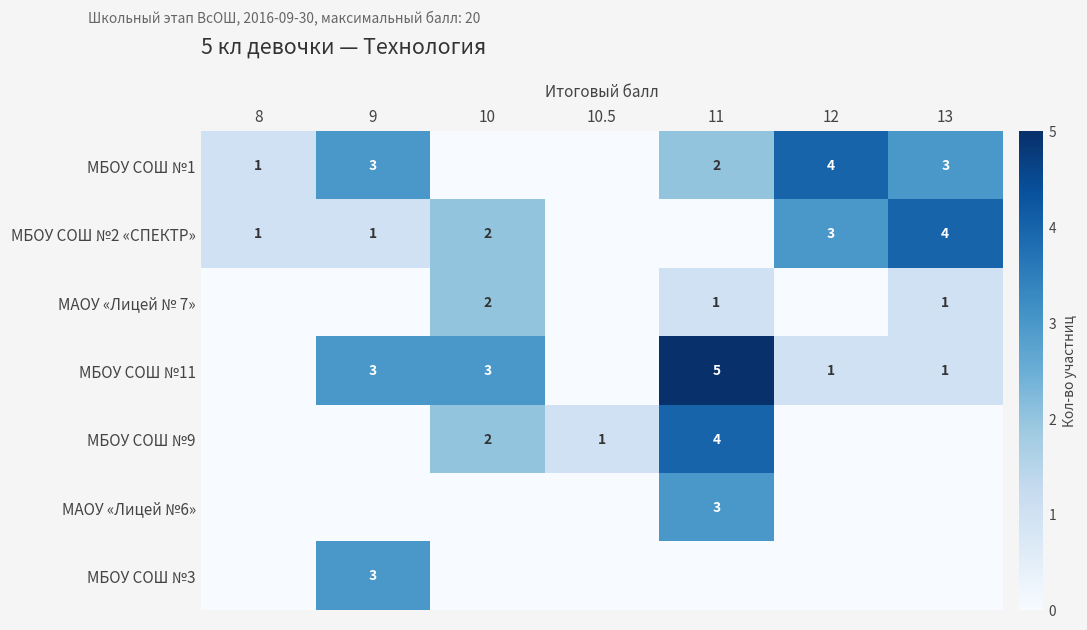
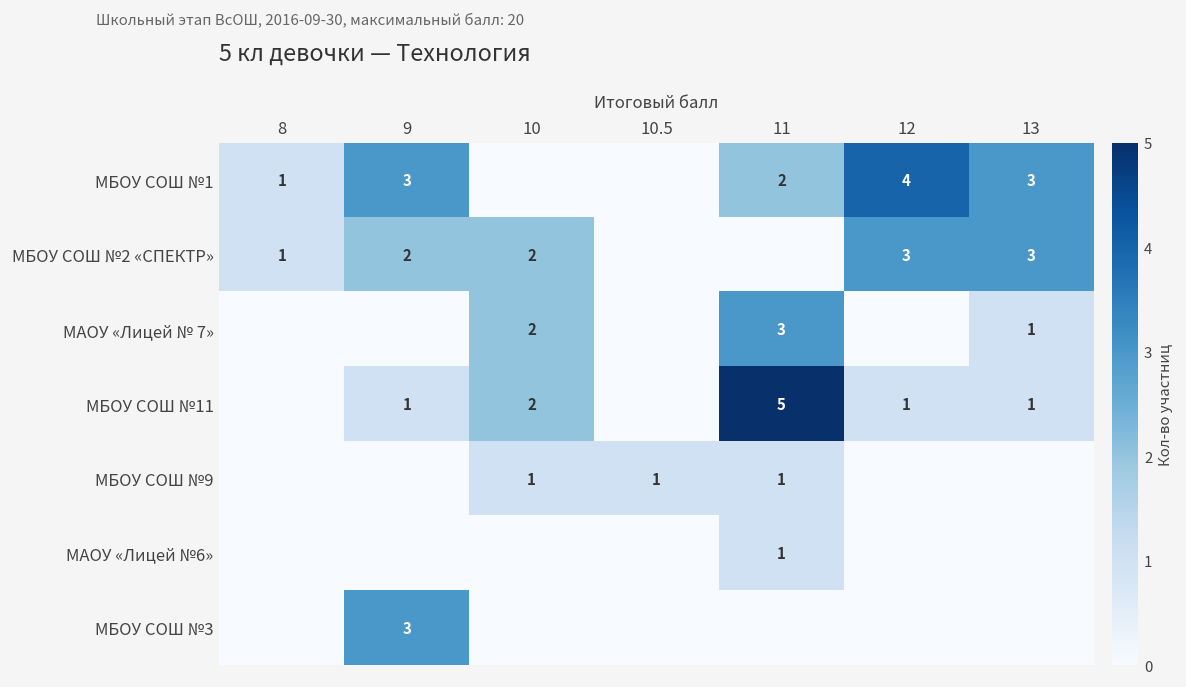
МБОУ СОШ №2 «СПЕКТР», 9: 1 -> 2
МБОУ СОШ №2 «СПЕКТР», 13: 4 -> 3
МАОУ «Лицей № 7», 11: 1 -> 3
МБОУ СОШ №11, 9: 3 -> 1
МБОУ СОШ №11, 10: 3 -> 2
МБОУ СОШ №9, 10: 2 -> 1
МБОУ СОШ №9, 11: 4 -> 1
МАОУ «Лицей №6», 11: 3 -> 1
